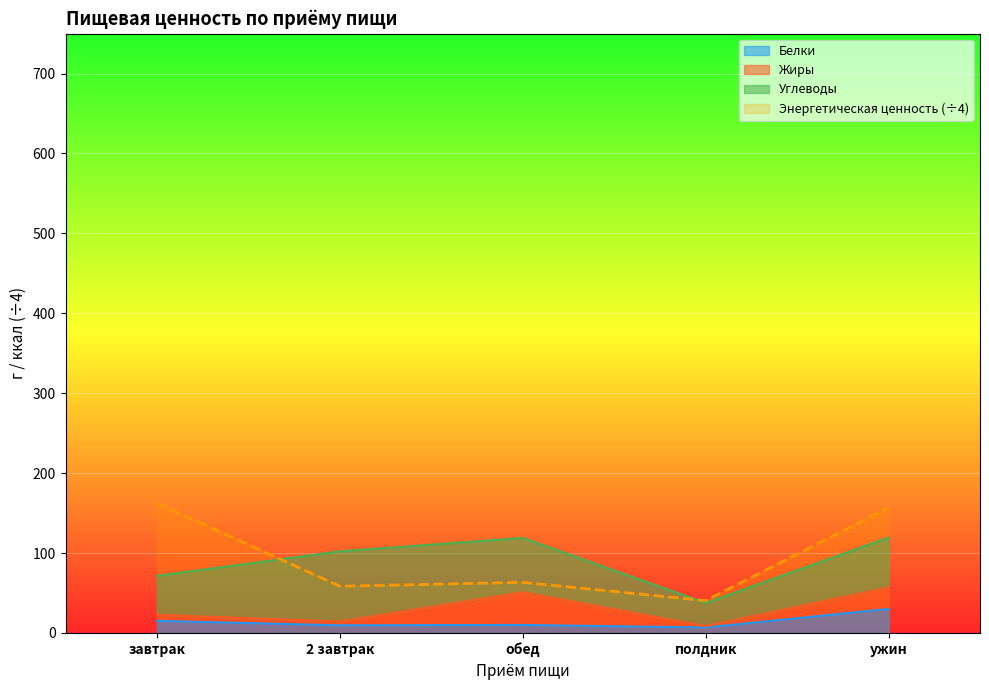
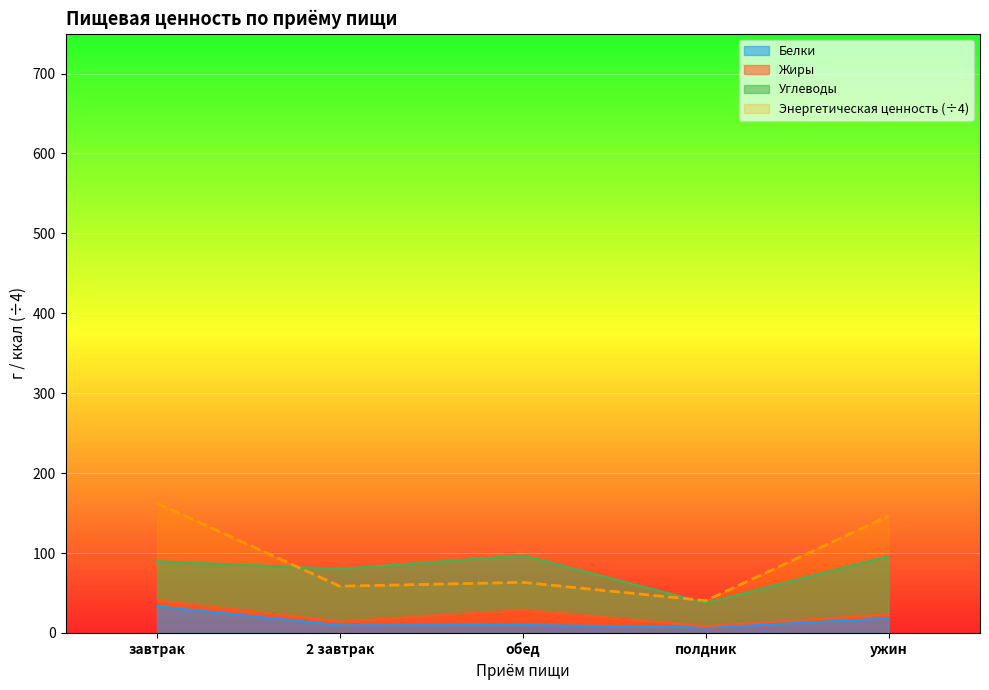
Белки, завтрак: 20 -> 30
Углеводы, 2 завтрак: 90 -> 70
Жиры, обед: 40 -> 20
Белки, ужин: 30 -> 20
Жиры, ужин: 30 -> 10
Углеводы, ужин: 60 -> 70
Энергетическая ценность (÷4), ужин: 160 -> 150
